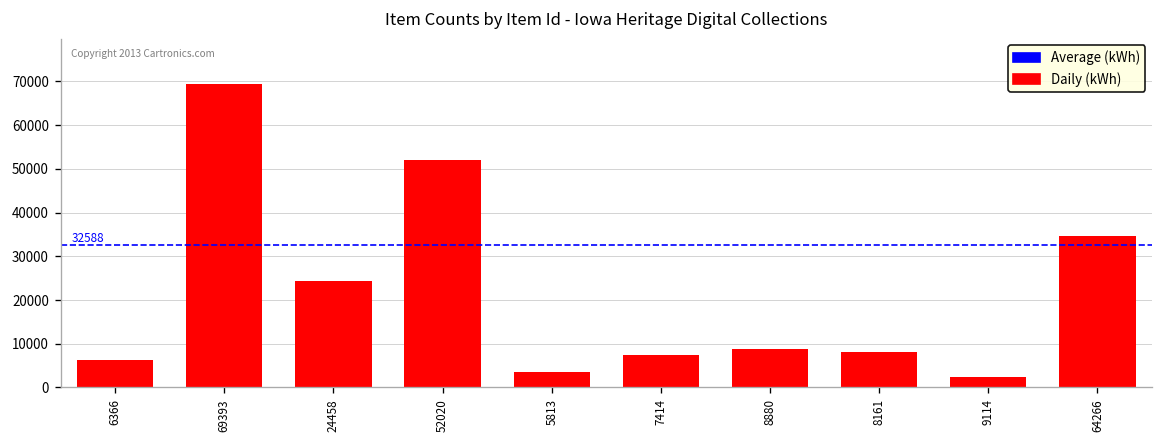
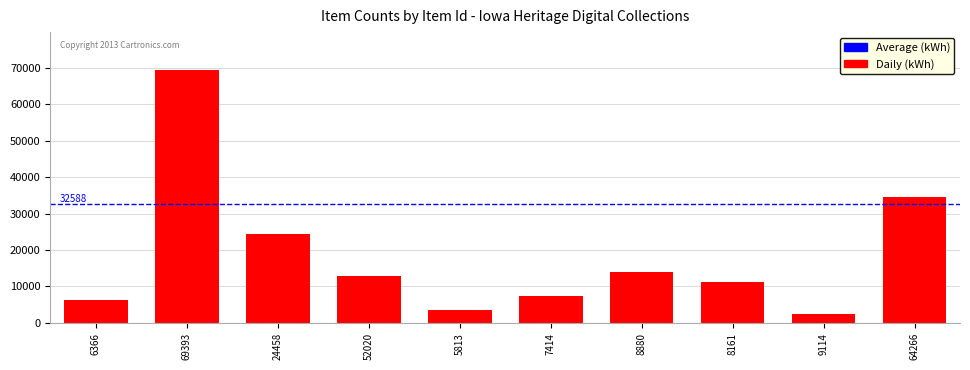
52020: 52000 -> 13000
8880: 9000 -> 14000
8161: 8000 -> 11000
